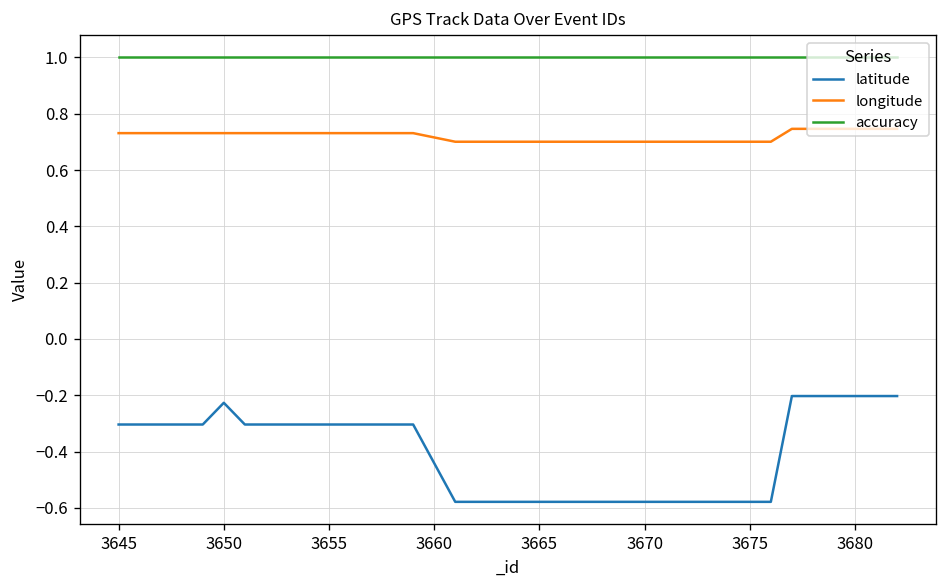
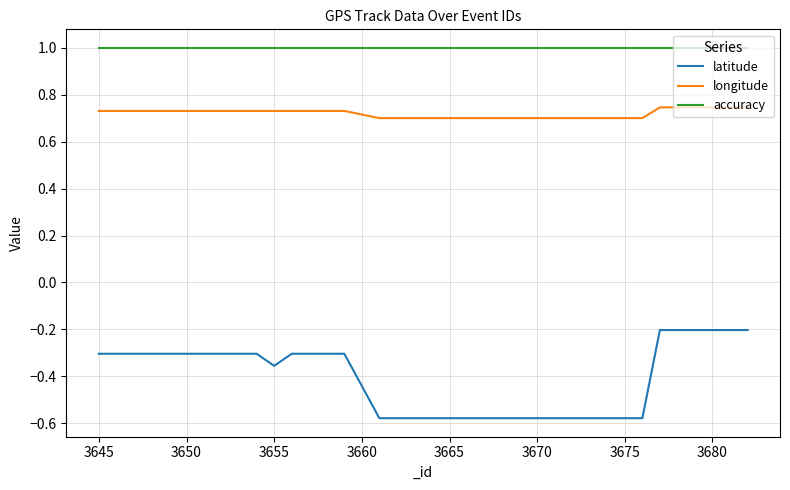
latitude, 3650: -0.23 -> -0.30
latitude, 3655: -0.30 -> -0.36
